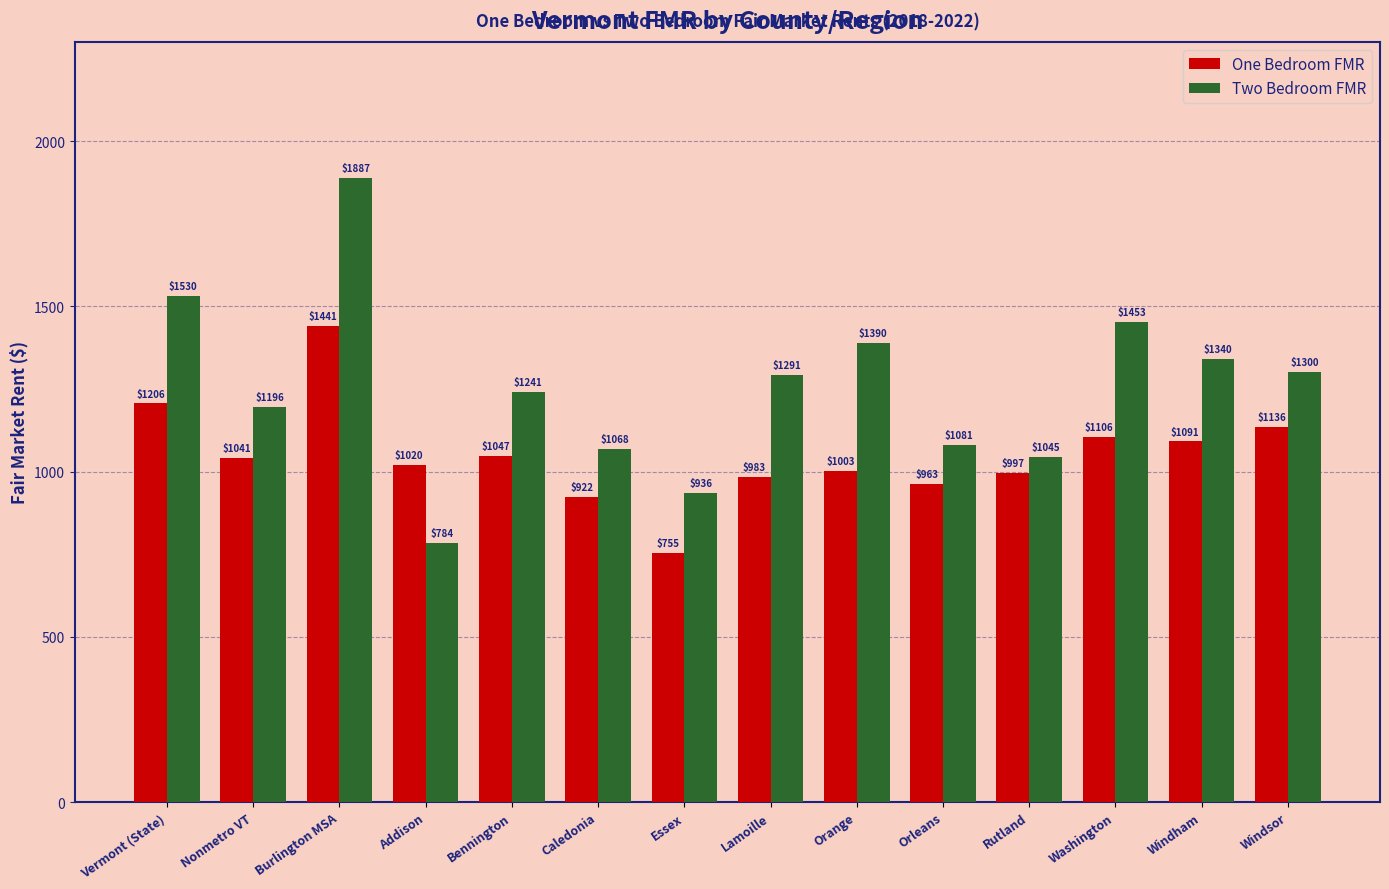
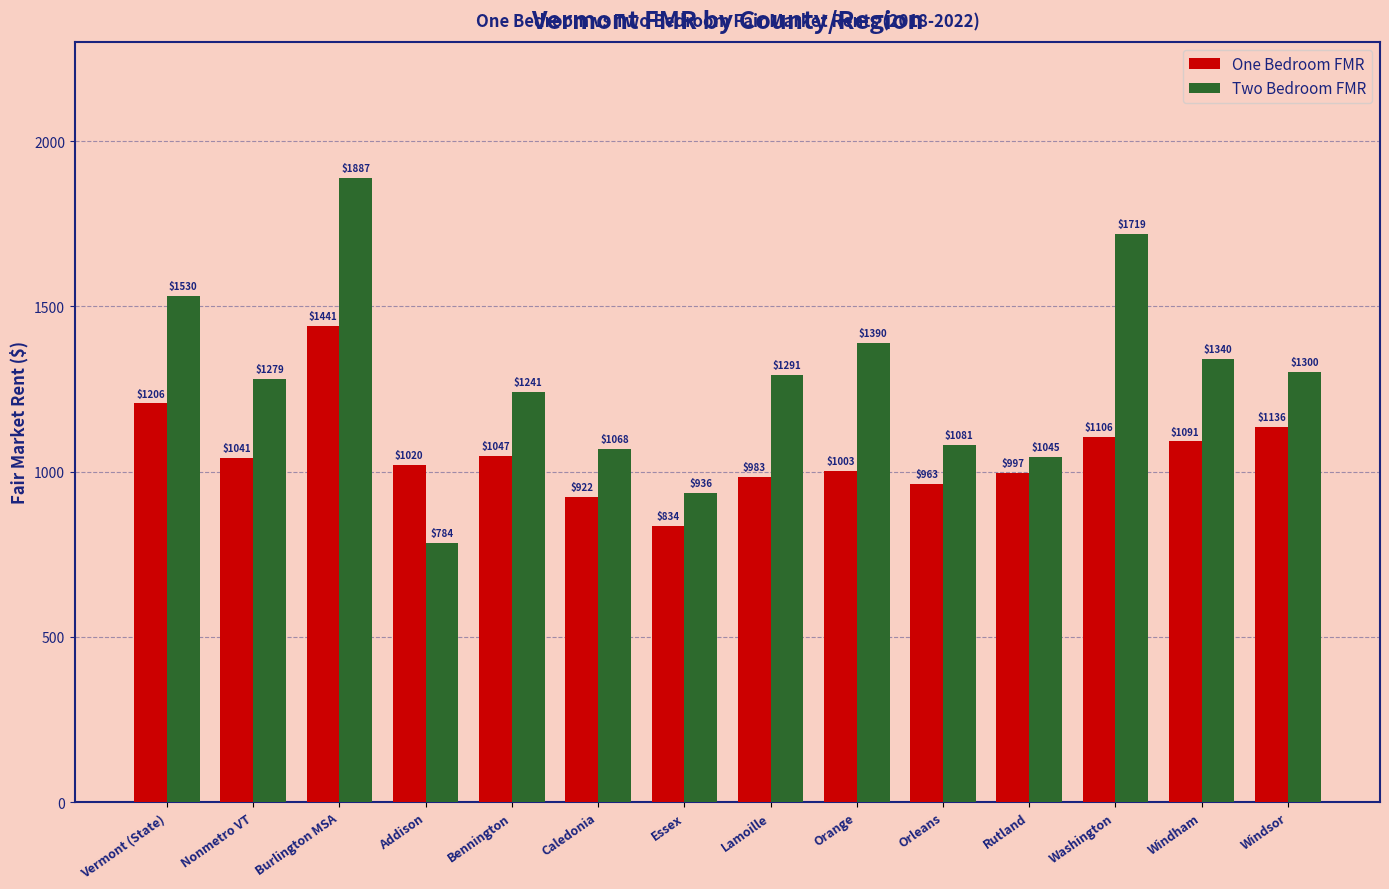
Two Bedroom FMR, Nonmetro VT: $1196 -> $1279
One Bedroom FMR, Essex: $755 -> $834
Two Bedroom FMR, Washington: $1453 -> $1719
